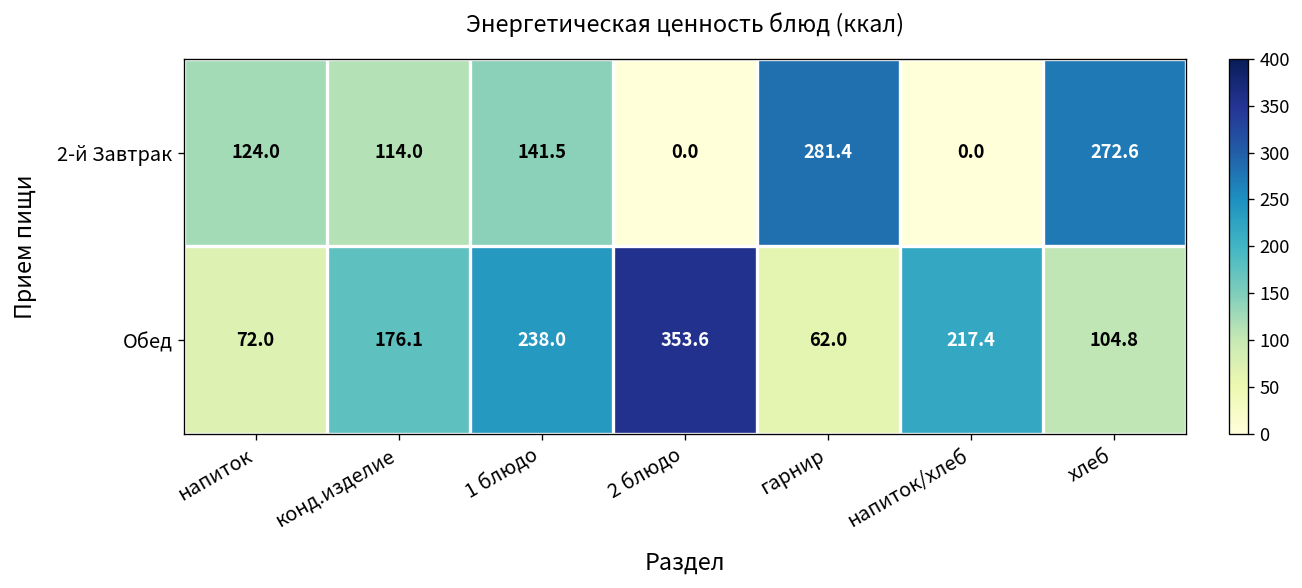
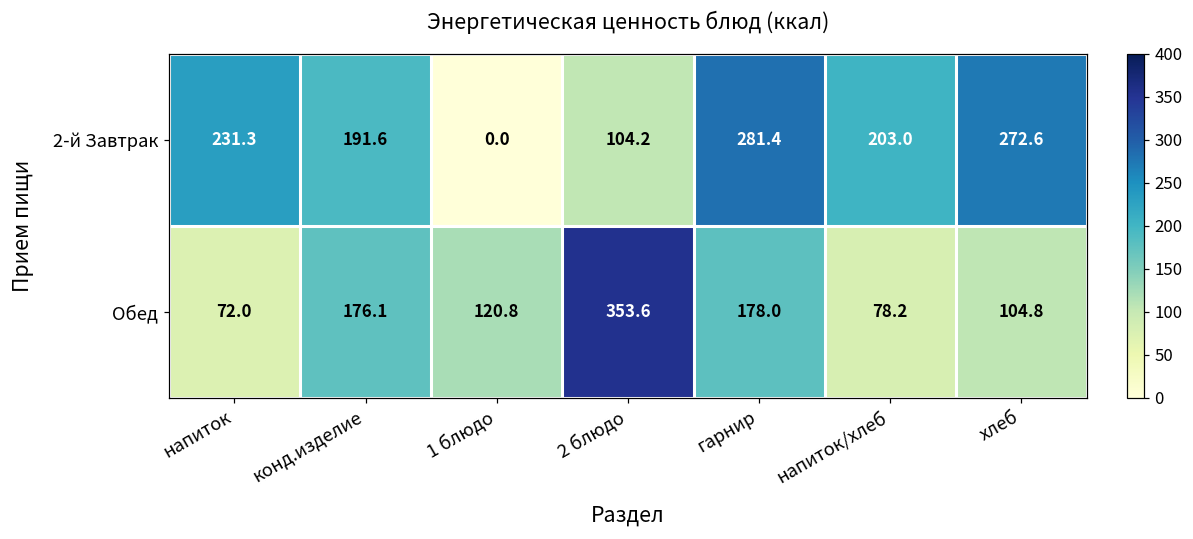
2-й Завтрак, напиток: 124.0 -> 231.3
2-й Завтрак, конд.изделие: 114.0 -> 191.6
2-й Завтрак, 1 блюдо: 141.5 -> 0.0
2-й Завтрак, 2 блюдо: 0.0 -> 104.2
2-й Завтрак, напиток/хлеб: 0.0 -> 203.0
Обед, 1 блюдо: 238.0 -> 120.8
Обед, гарнир: 62.0 -> 178.0
Обед, напиток/хлеб: 217.4 -> 78.2
